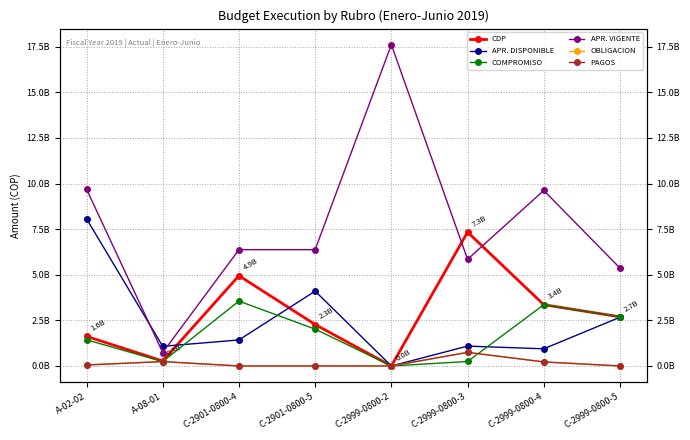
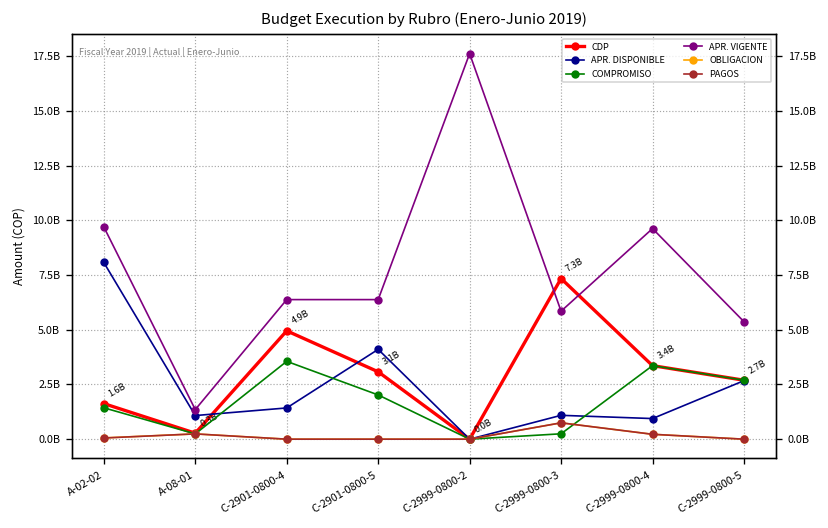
APR. VIGENTE, A-08-01: 700000000 -> 1400000000
CDP, C-2901-0800-5: 2.3B -> 3.1B
